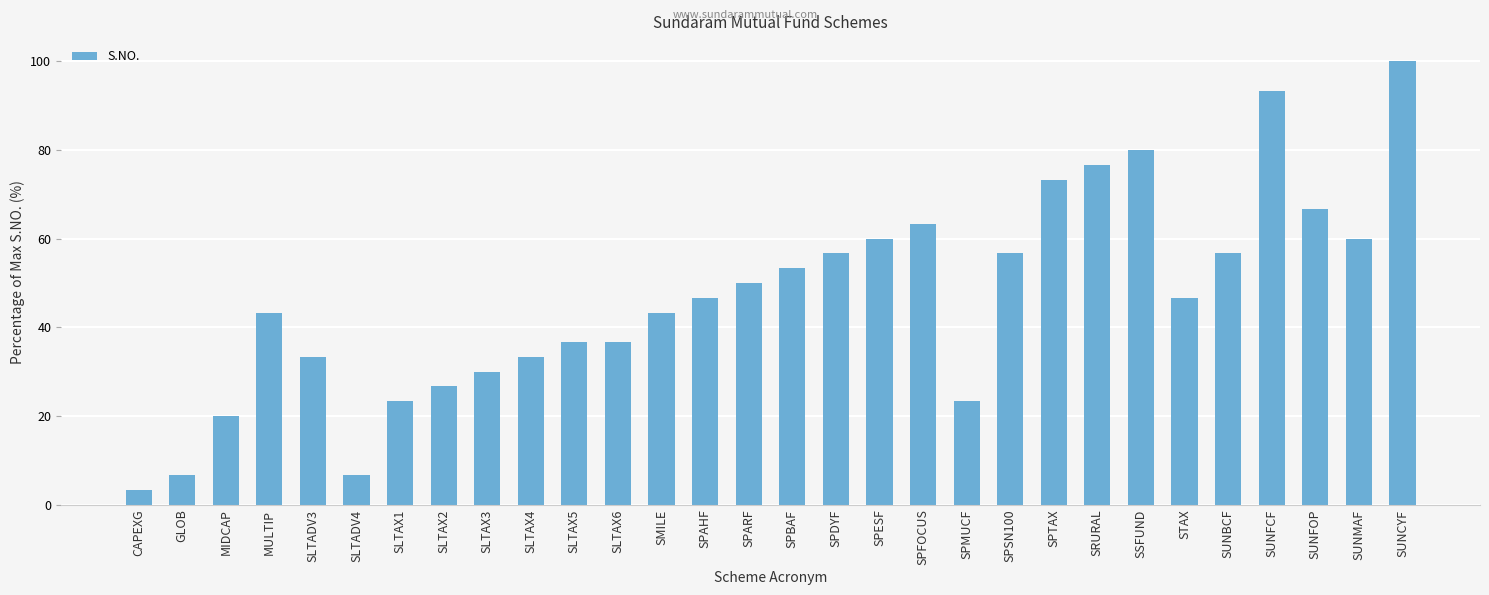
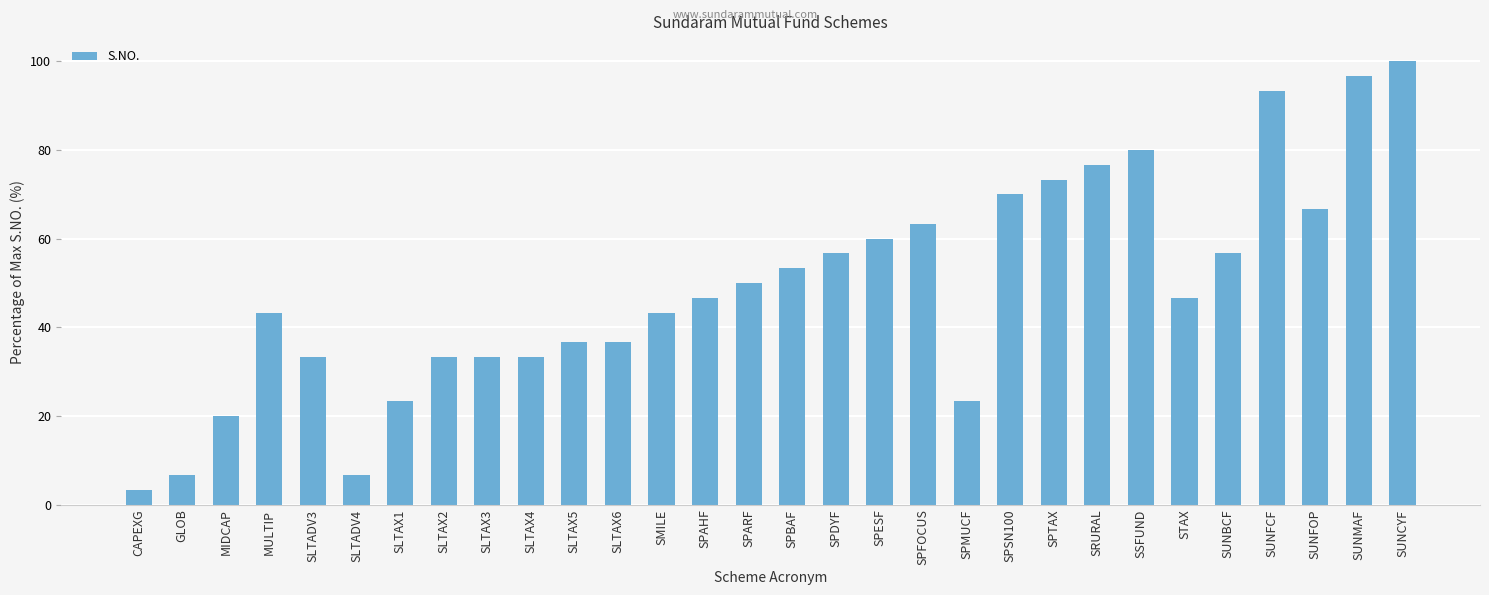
SLTAX2: 27 -> 33
SLTAX3: 30 -> 33
SPSN100: 57 -> 70
SUNMAF: 60 -> 97
